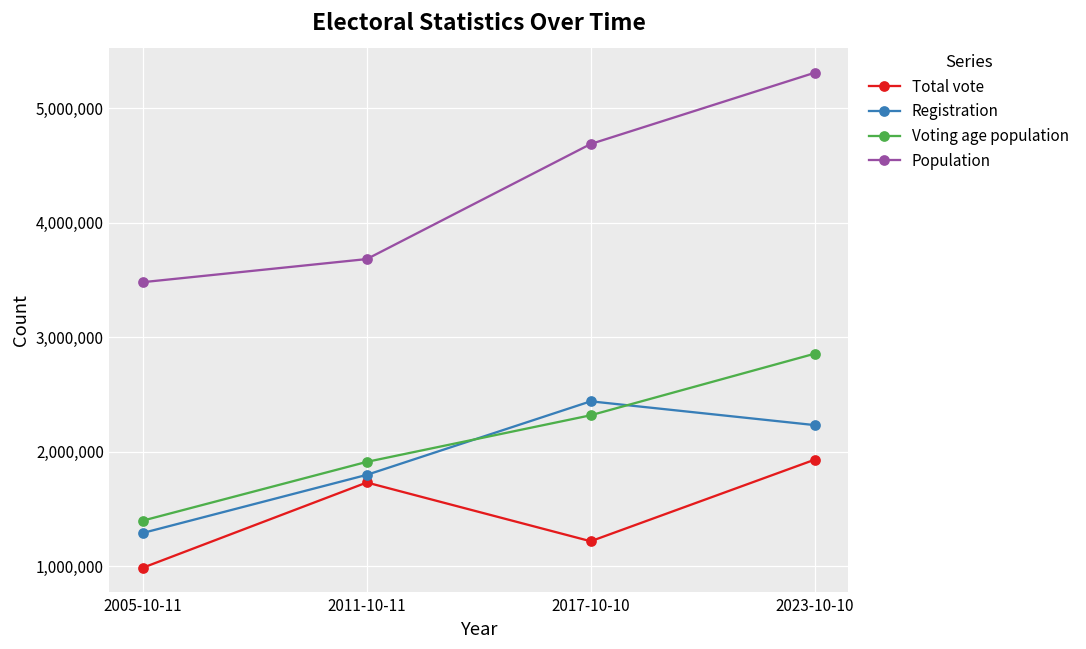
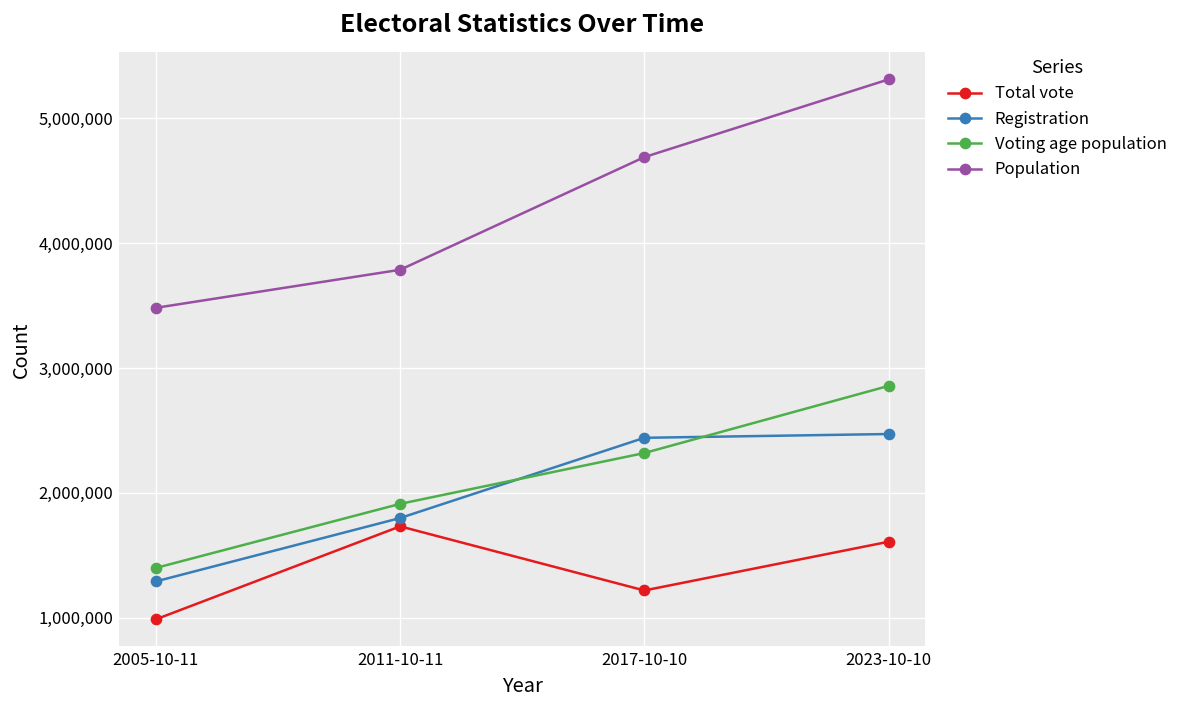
Population, 2011-10-11: 3,680,000 -> 3,790,000
Total vote, 2023-10-10: 1,930,000 -> 1,610,000
Registration, 2023-10-10: 2,230,000 -> 2,470,000
